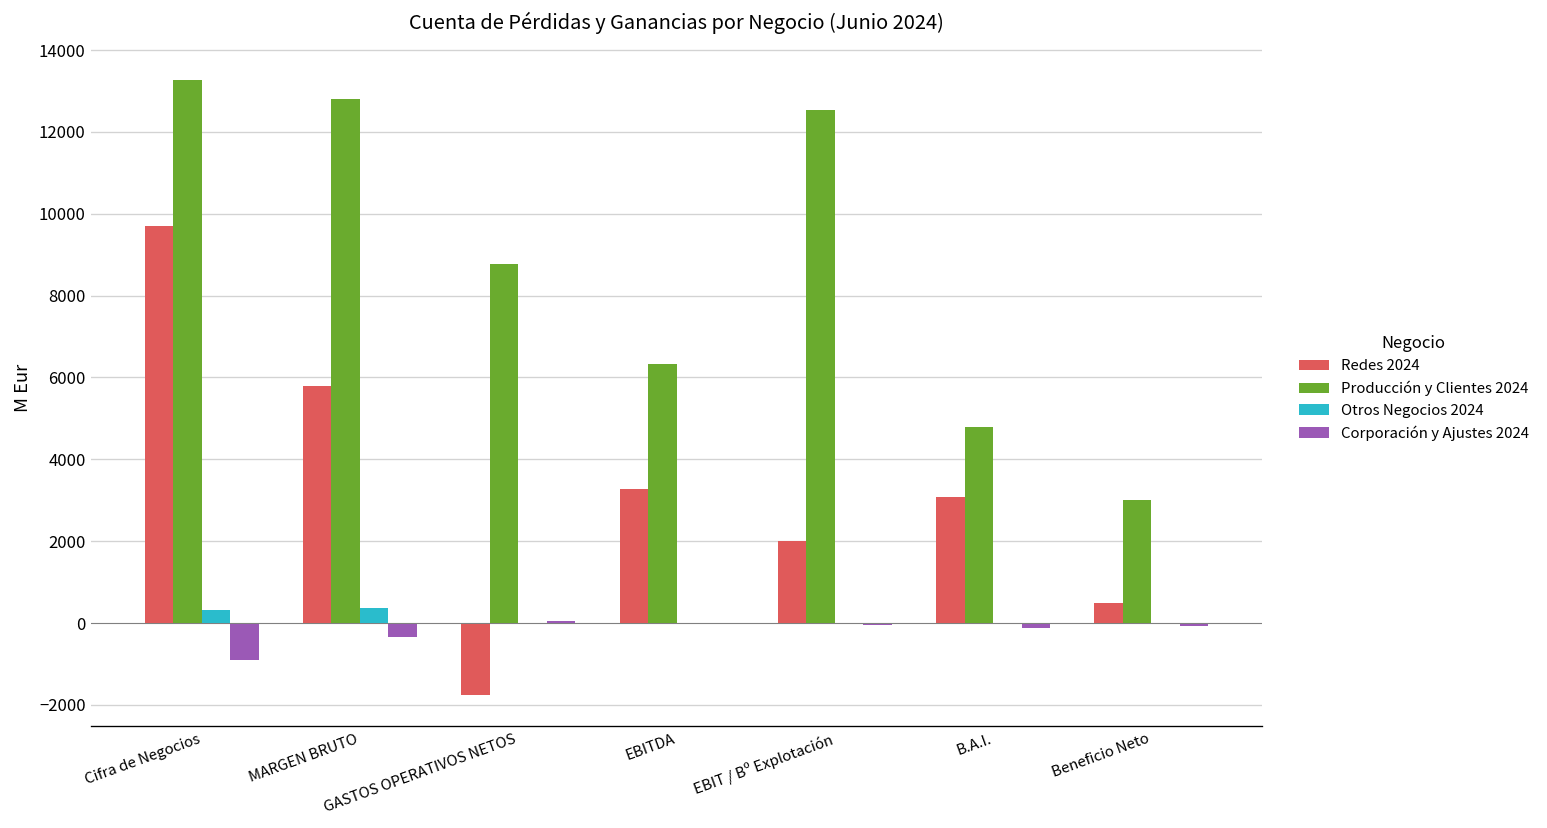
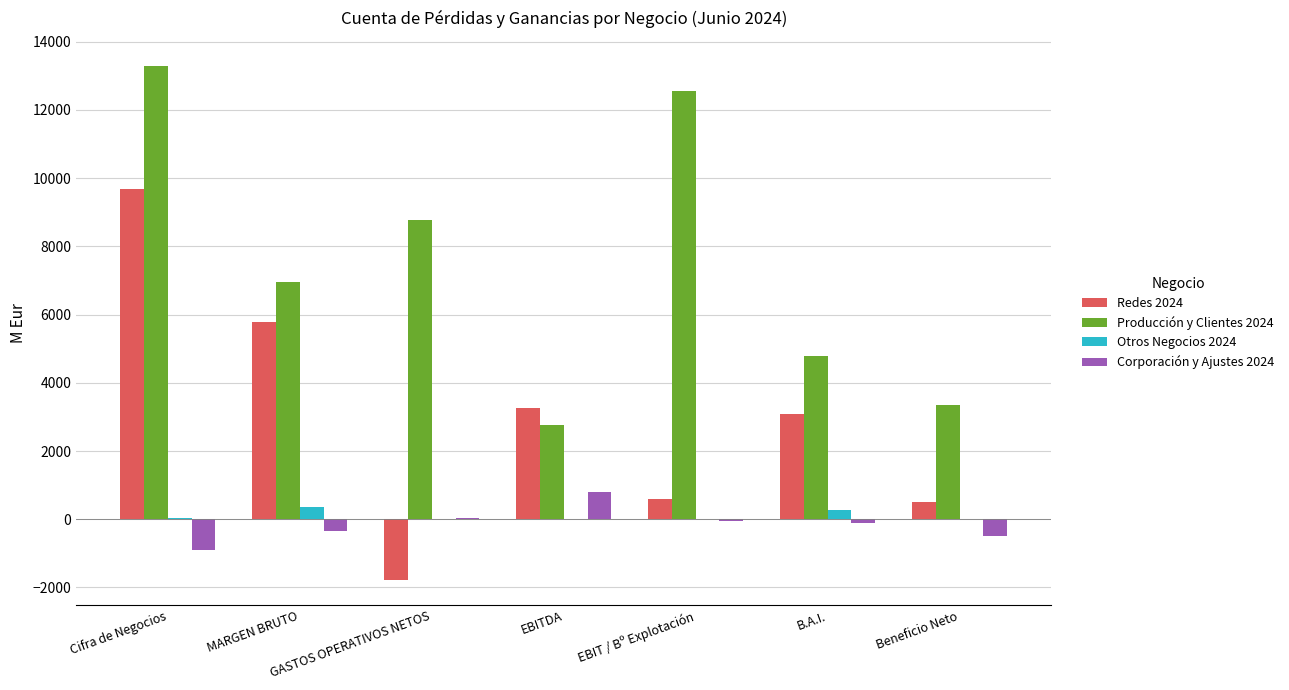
Otros Negocios 2024, Cifra de Negocios: 300 -> 0
Producción y Clientes 2024, MARGEN BRUTO: 12800 -> 7000
Producción y Clientes 2024, EBITDA: 6300 -> 2800
Corporación y Ajustes 2024, EBITDA: 0 -> 800
Redes 2024, EBIT / Bº Explotación: 2000 -> 600
Otros Negocios 2024, B.A.I.: 0 -> 300
Producción y Clientes 2024, Beneficio Neto: 3000 -> 3300
Corporación y Ajustes 2024, Beneficio Neto: -100 -> -500
